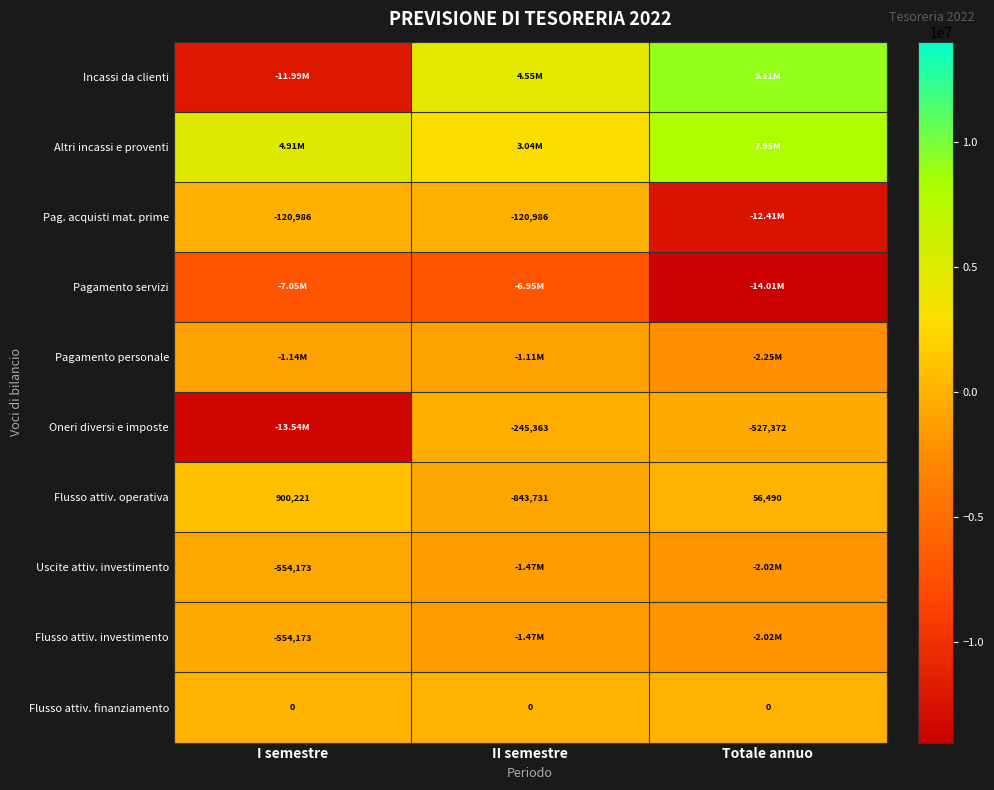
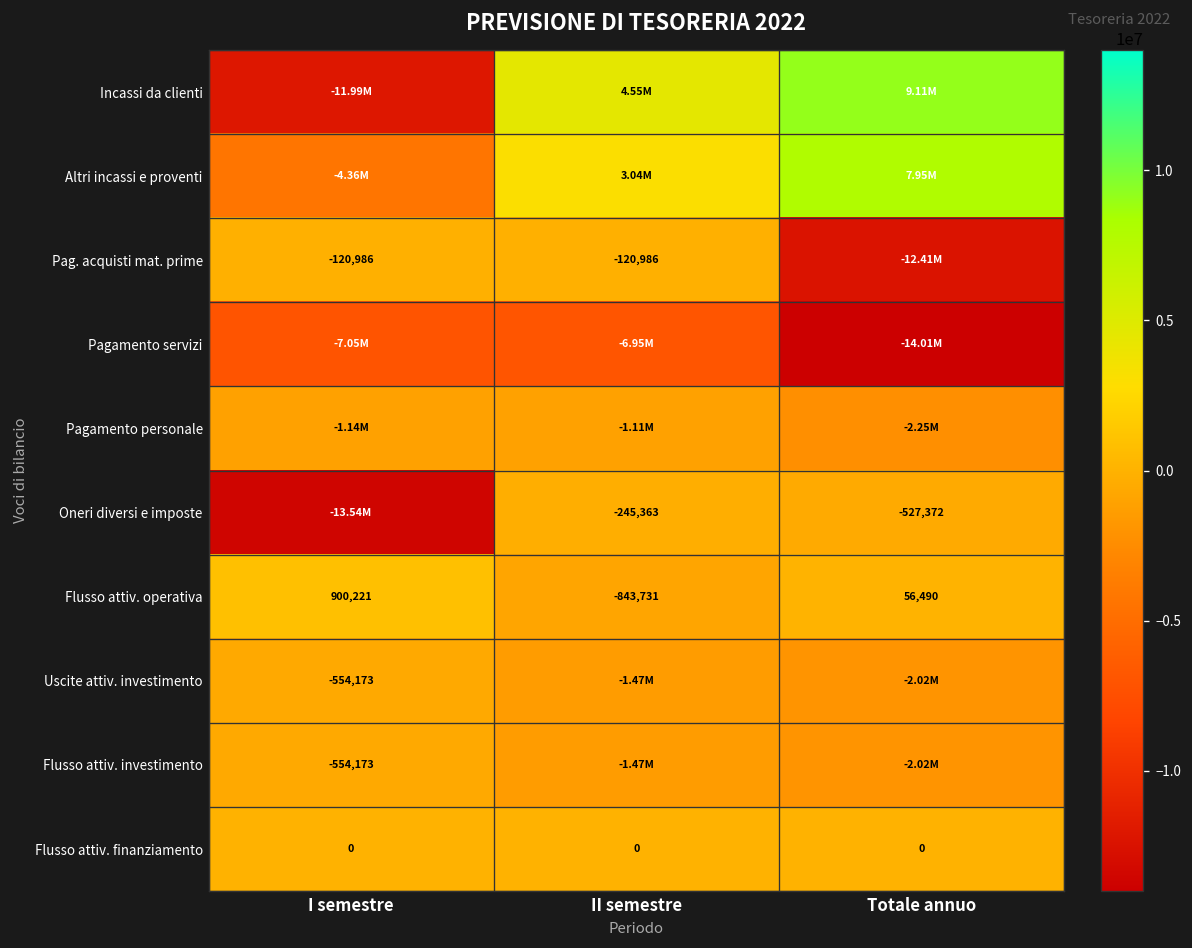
Altri incassi e proventi, I semestre: 4.91M -> -4.36M
